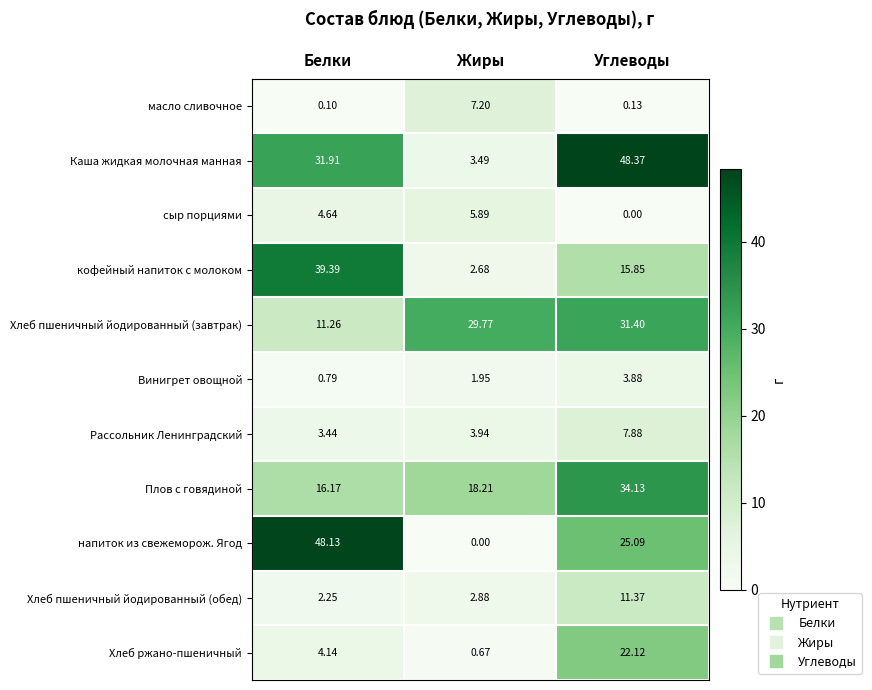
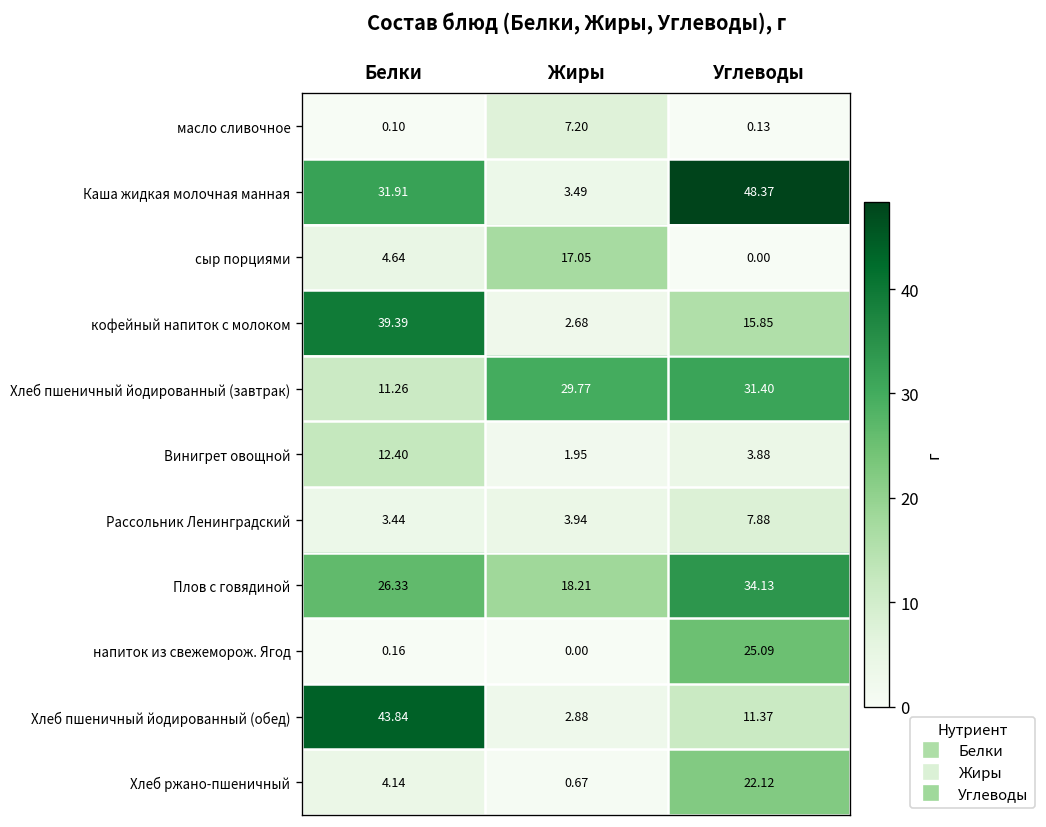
сыр порциями, Жиры: 5.89 -> 17.05
Винигрет овощной, Белки: 0.79 -> 12.40
Плов с говядиной, Белки: 16.17 -> 26.33
напиток из свежеморож. Ягод, Белки: 48.13 -> 0.16
Хлеб пшеничный йодированный (обед), Белки: 2.25 -> 43.84
